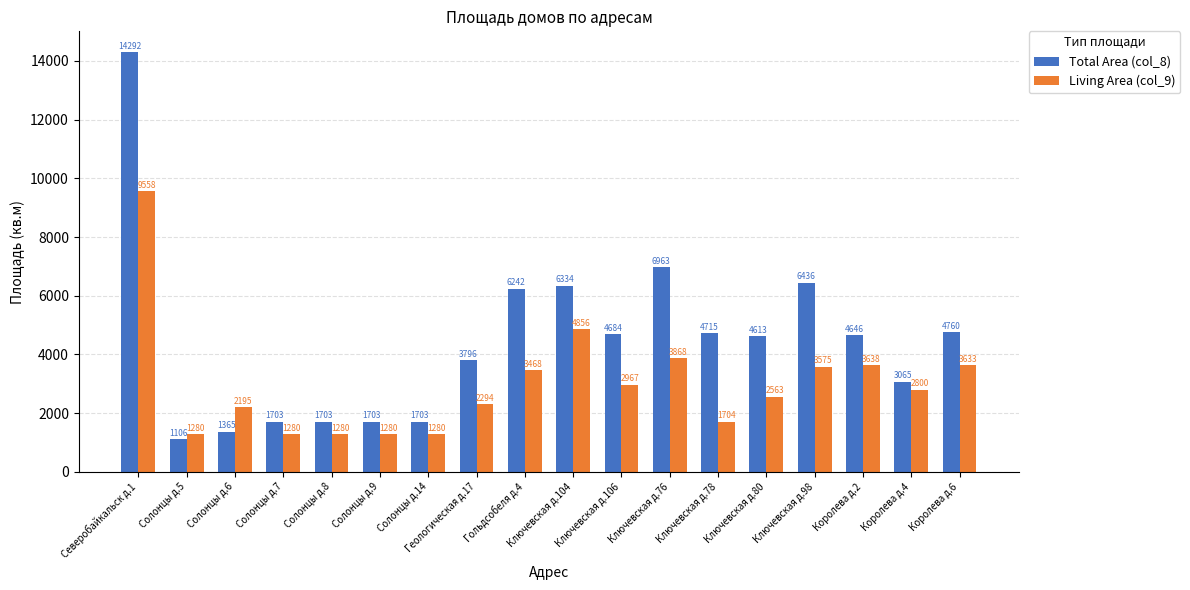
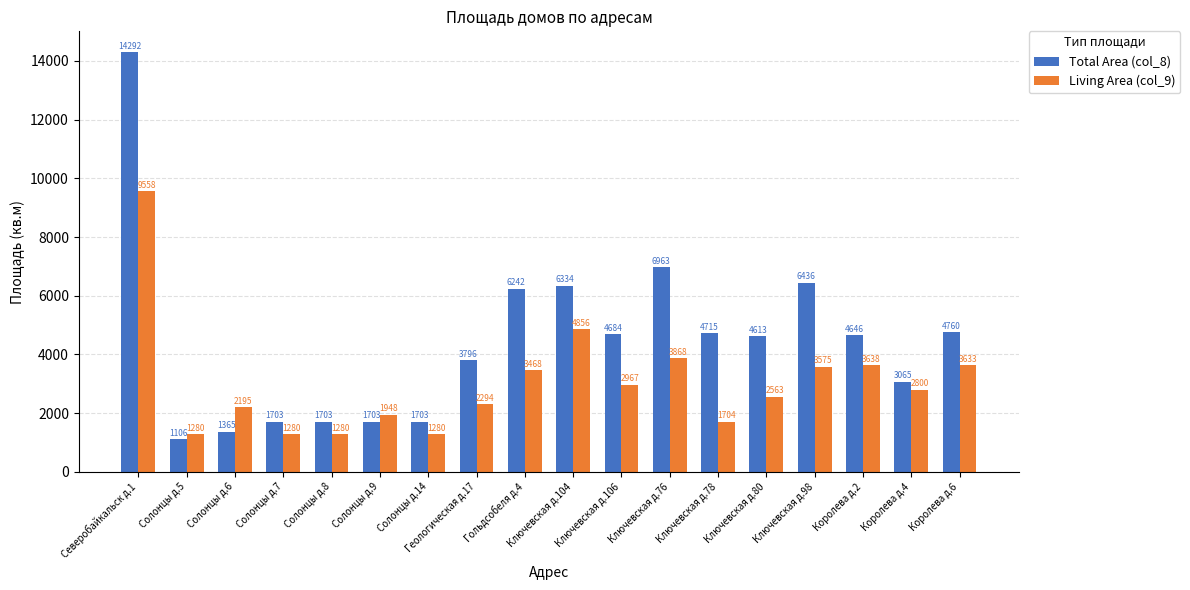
Living Area (col_9), Солонцы д.9: 1280 -> 1948
